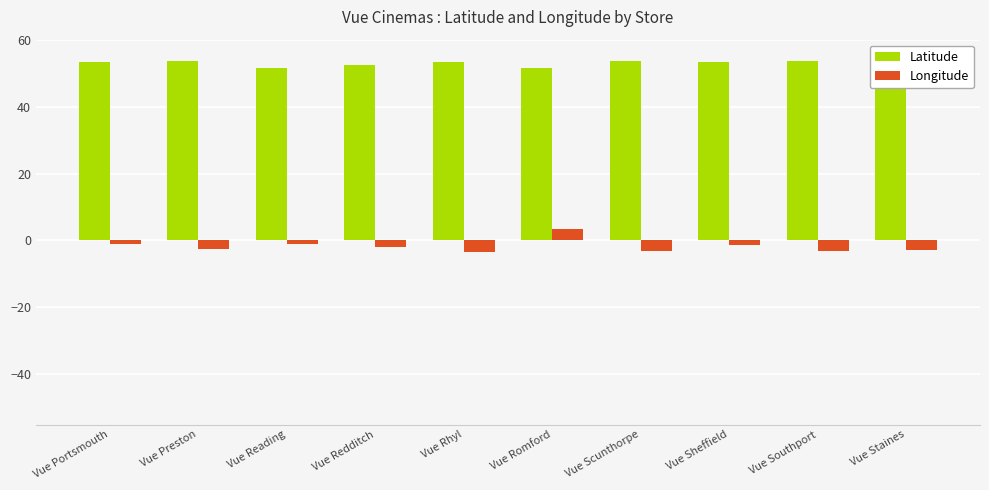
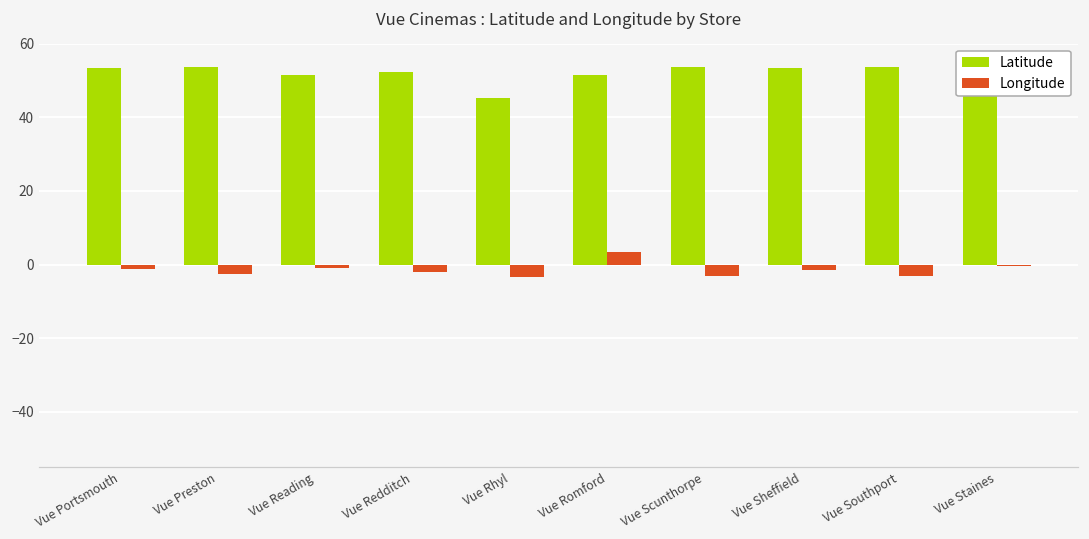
Latitude, Vue Rhyl: 53 -> 45
Longitude, Vue Staines: -3 -> -1
